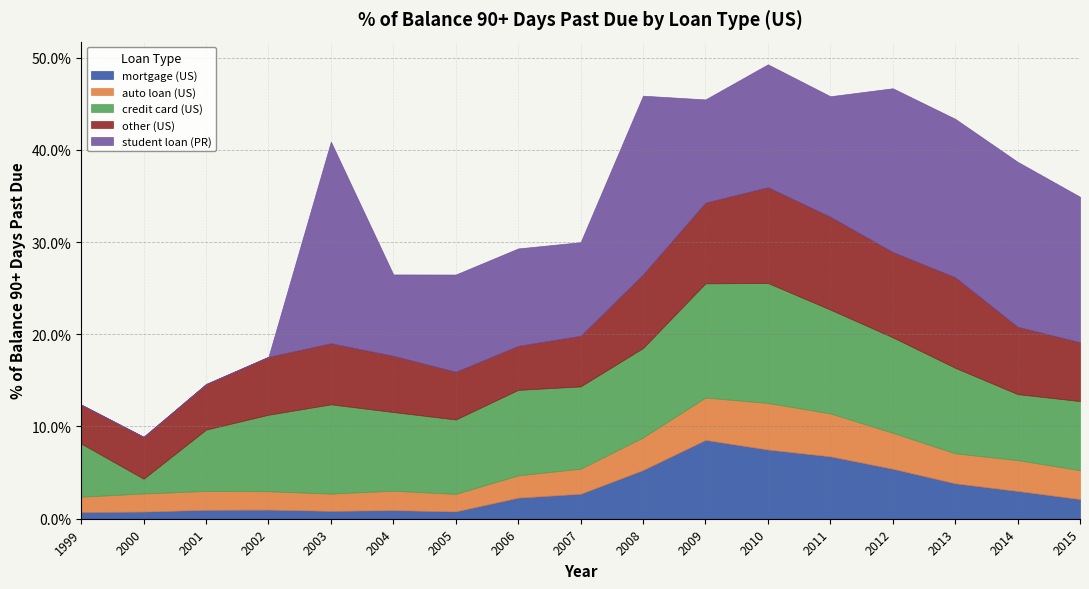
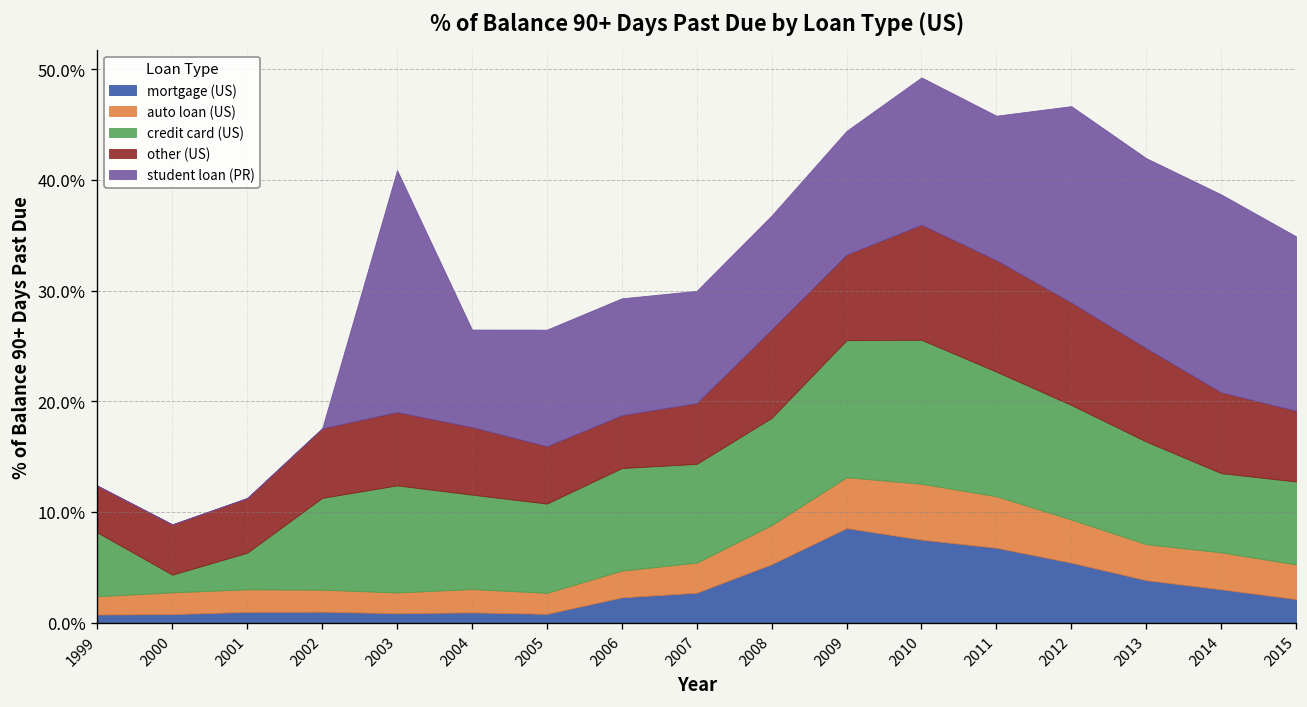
credit card (US), 2001: 7% -> 3%
student loan (PR), 2008: 19% -> 10%
other (US), 2009: 9% -> 8%
other (US), 2013: 10% -> 8%
